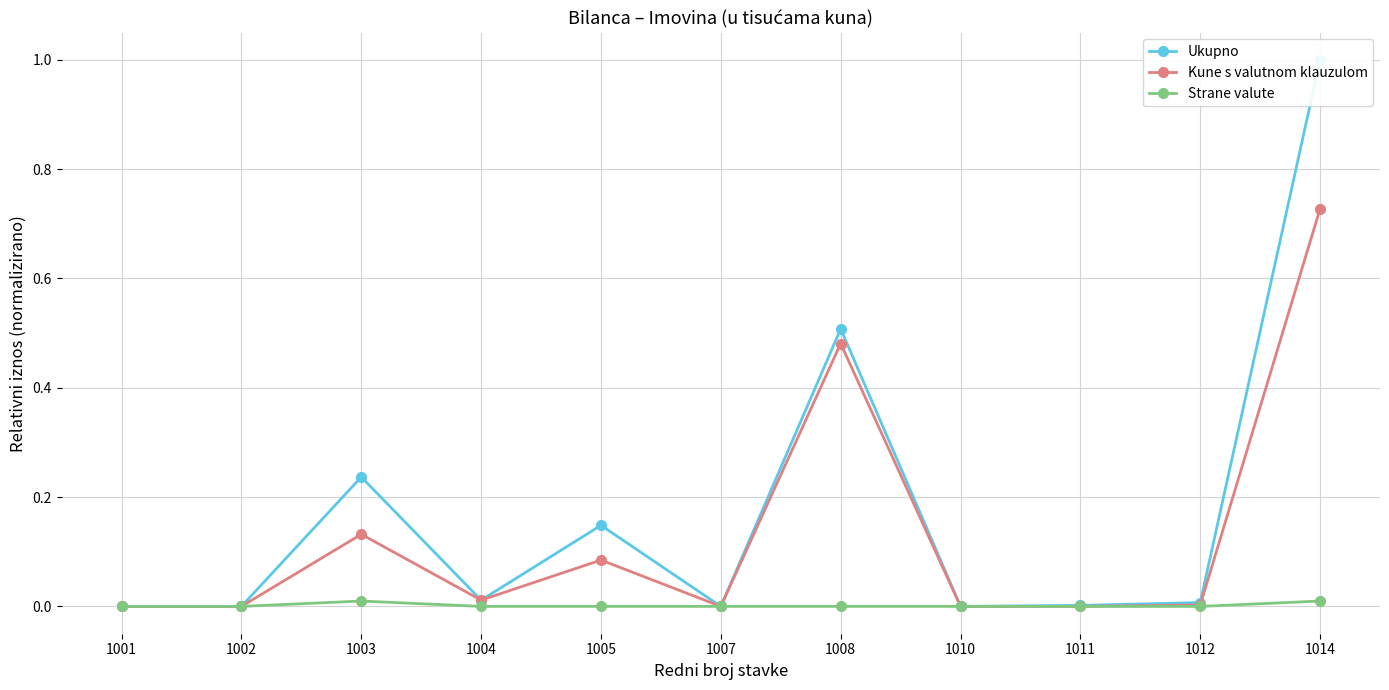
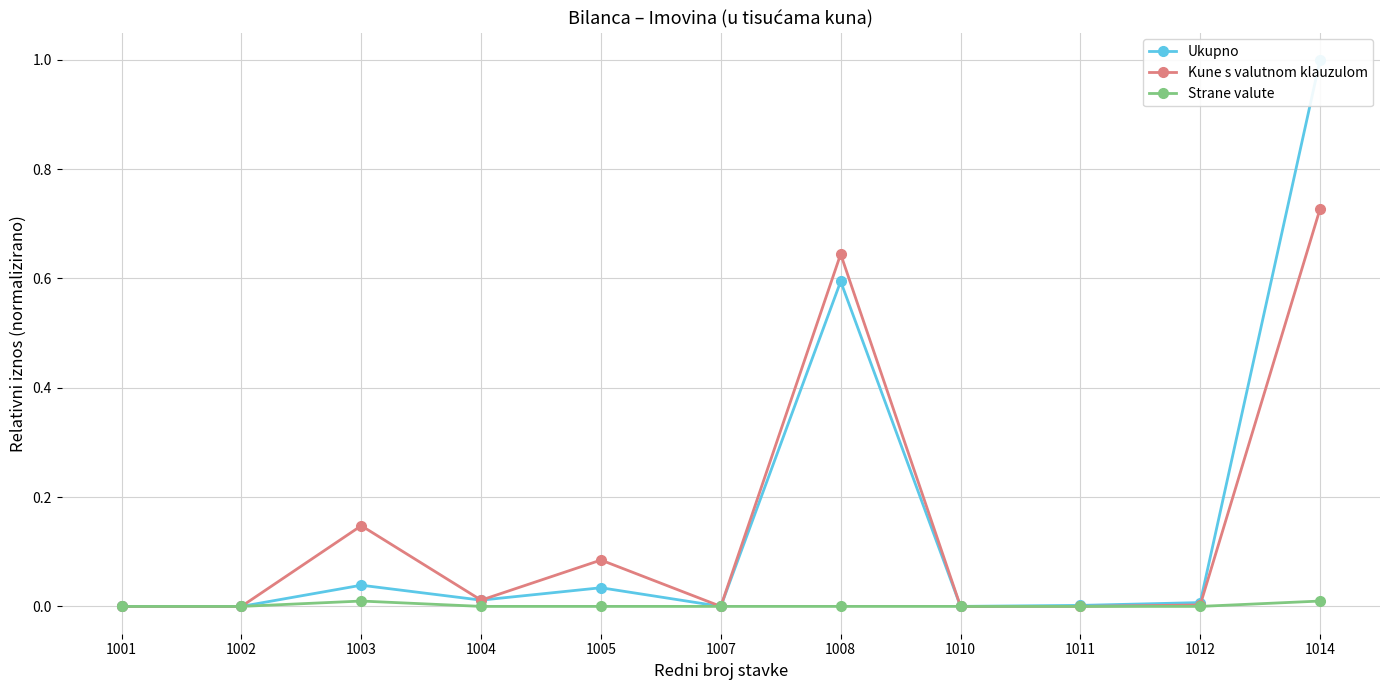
Ukupno, 1003: 0.24 -> 0.04
Kune s valutnom klauzulom, 1003: 0.13 -> 0.15
Ukupno, 1005: 0.15 -> 0.03
Ukupno, 1008: 0.51 -> 0.59
Kune s valutnom klauzulom, 1008: 0.48 -> 0.64
